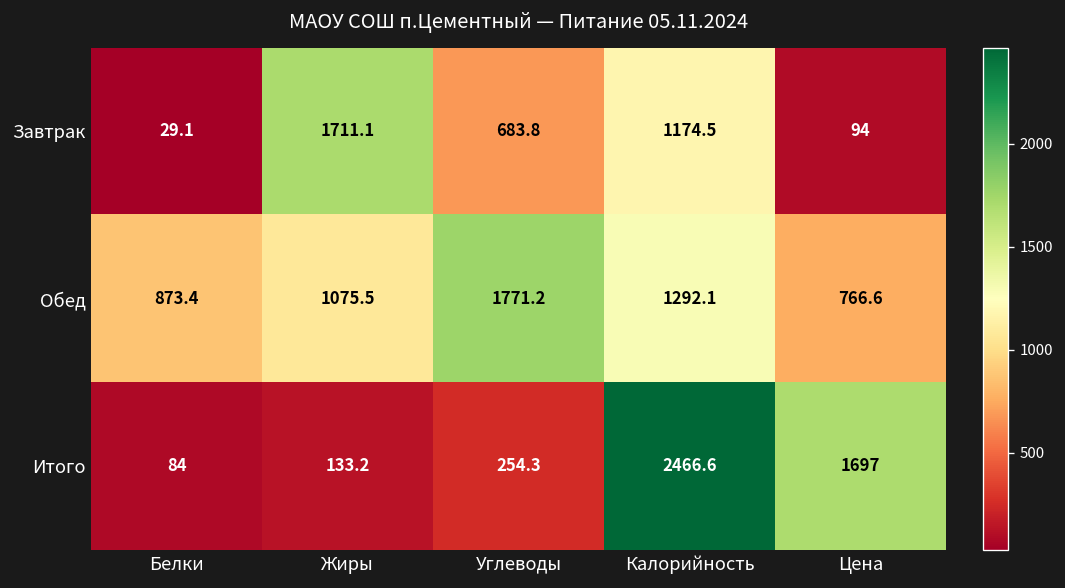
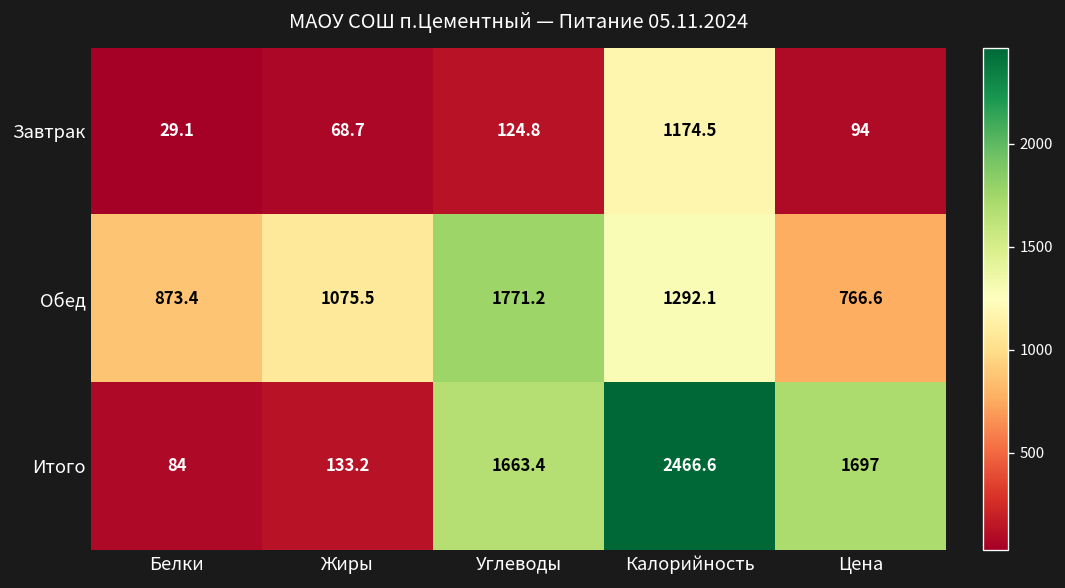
Завтрак, Жиры: 1711.1 -> 68.7
Завтрак, Углеводы: 683.8 -> 124.8
Итого, Углеводы: 254.3 -> 1663.4
